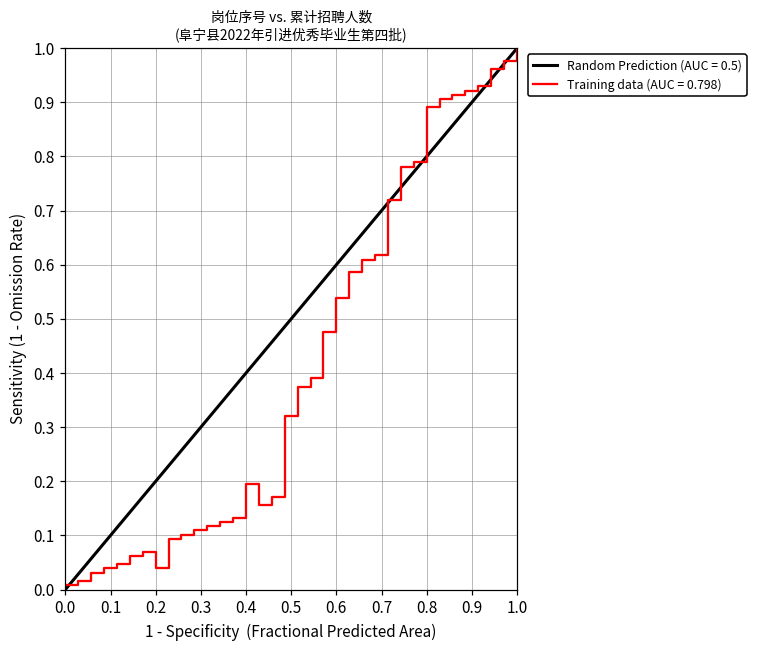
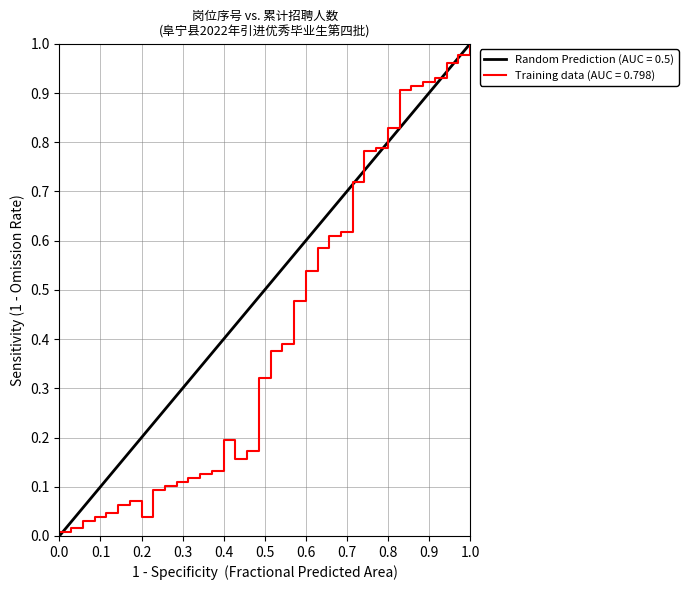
Training data (AUC = 0.798), 0.8: 0.89 -> 0.83
